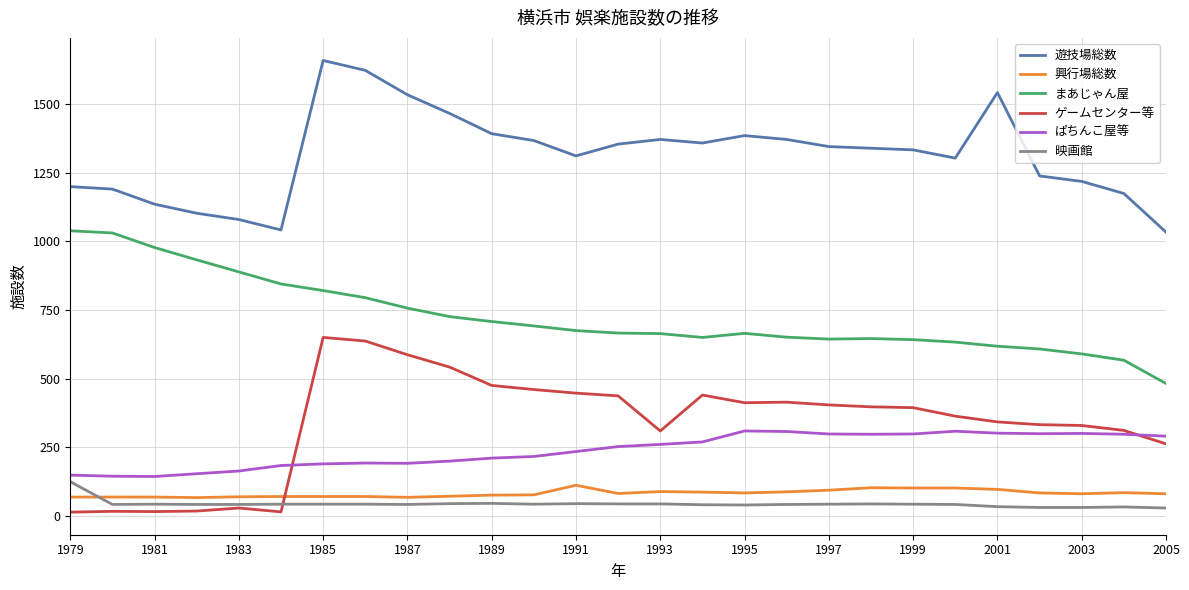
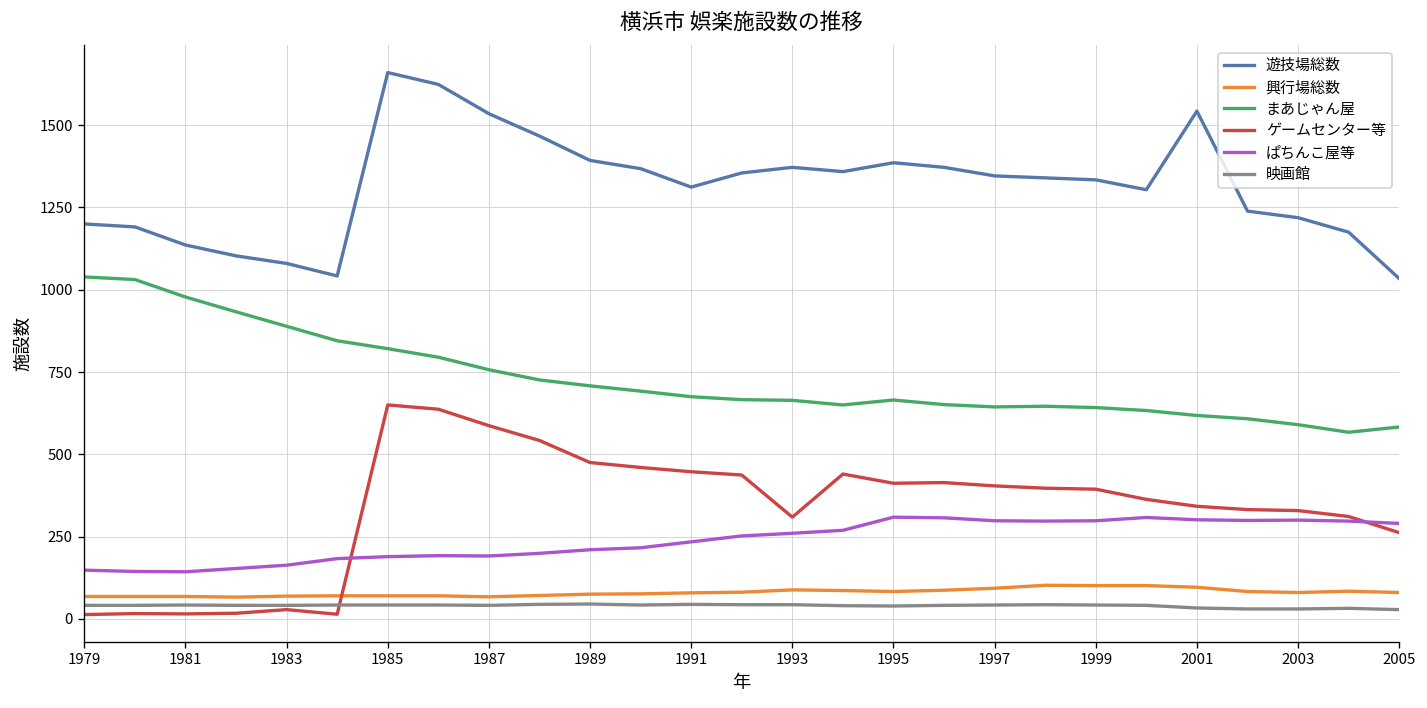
映画館, 1979: 120 -> 40
興行場総数, 1991: 110 -> 80
まあじゃん屋, 2005: 480 -> 580
